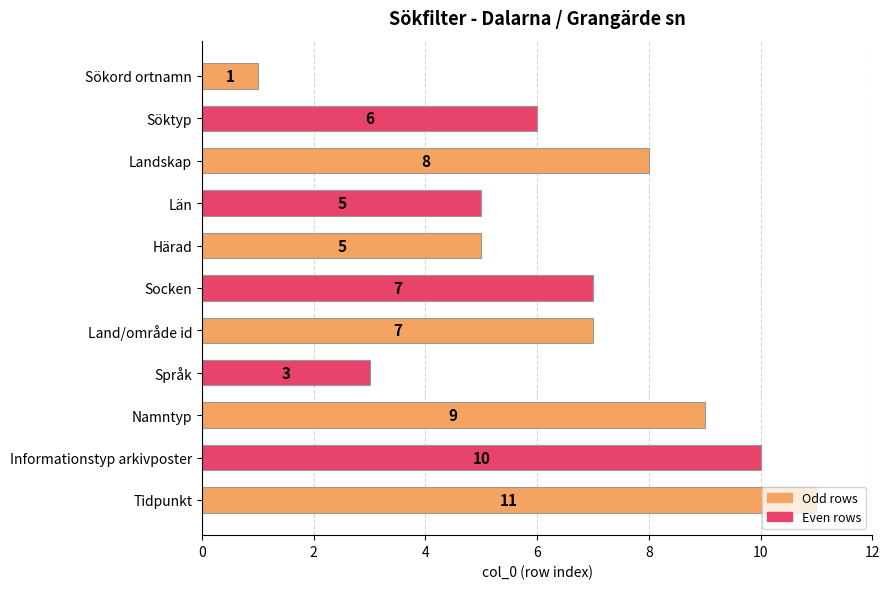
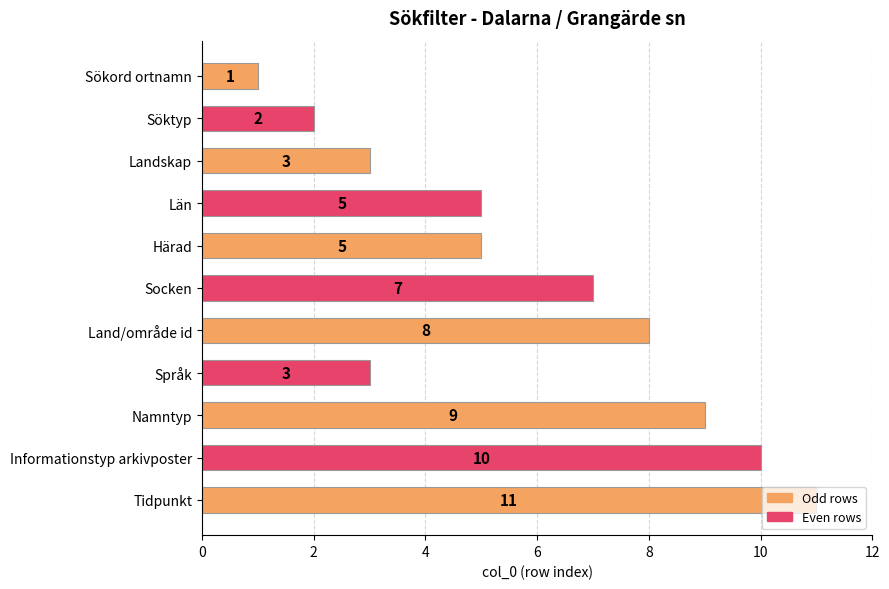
Söktyp: 6 -> 2
Landskap: 8 -> 3
Land/område id: 7 -> 8
